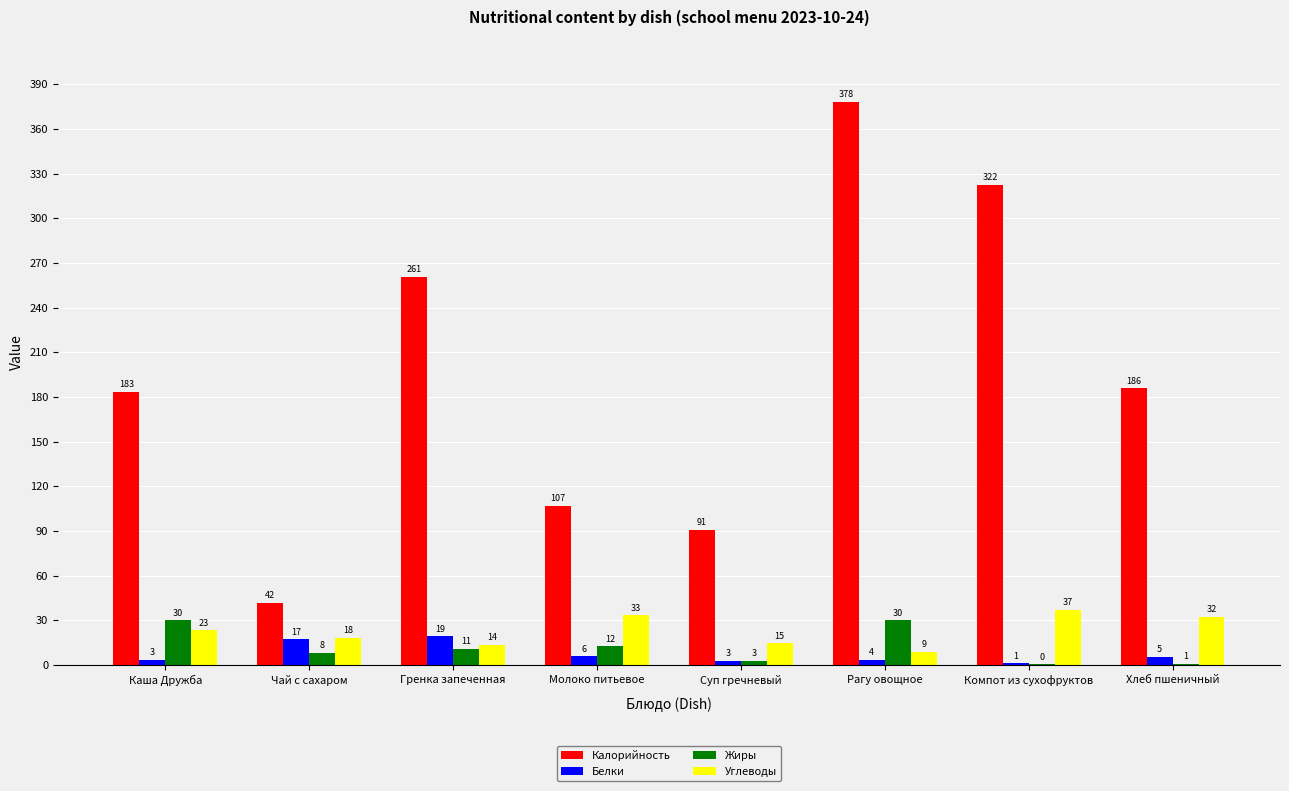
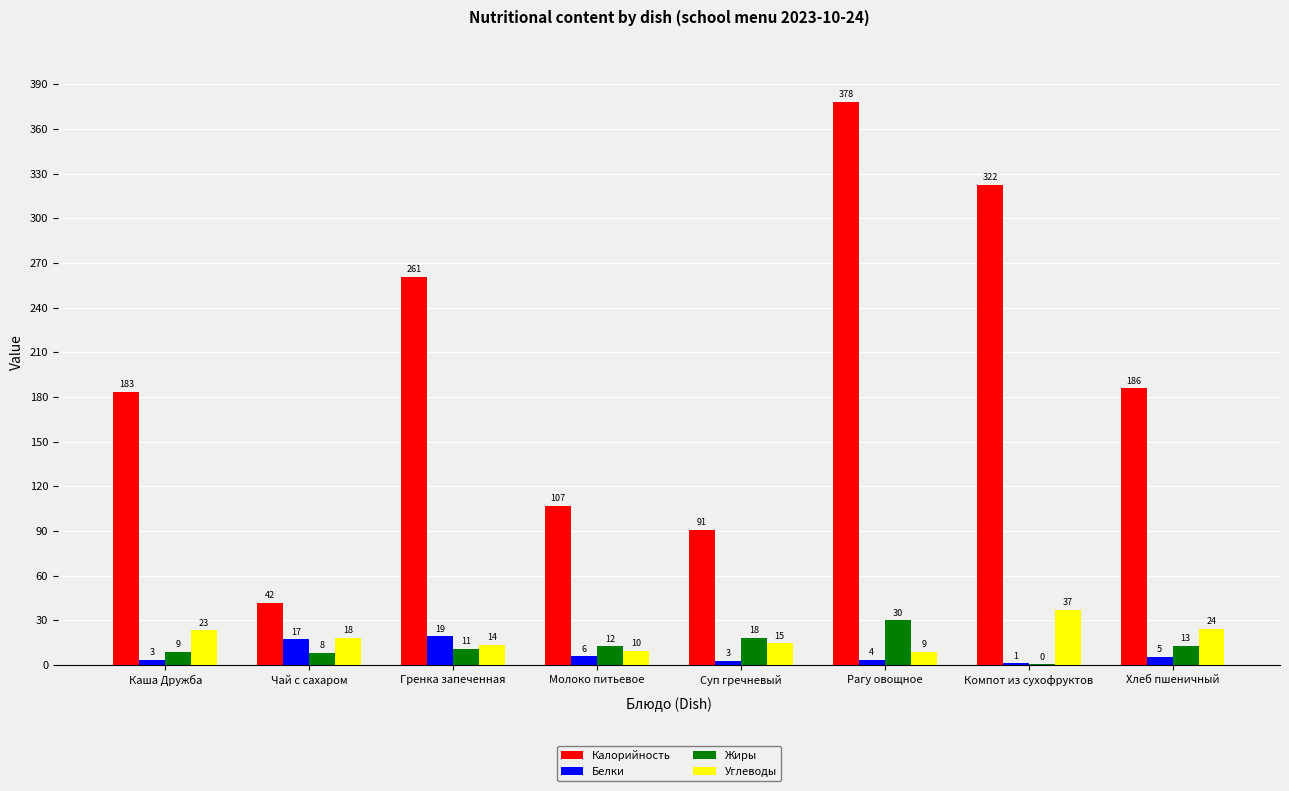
Жиры, Каша Дружба: 30 -> 9
Углеводы, Молоко питьевое: 33 -> 10
Жиры, Суп гречневый: 3 -> 18
Жиры, Хлеб пшеничный: 1 -> 13
Углеводы, Хлеб пшеничный: 32 -> 24
